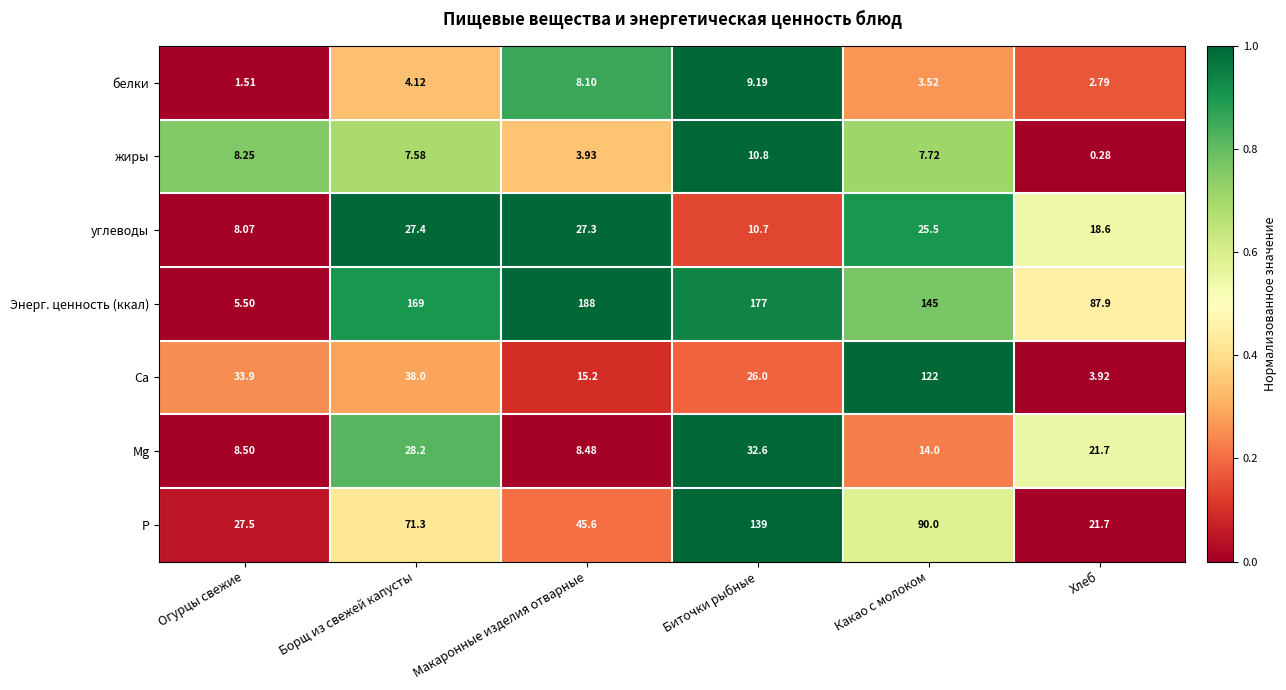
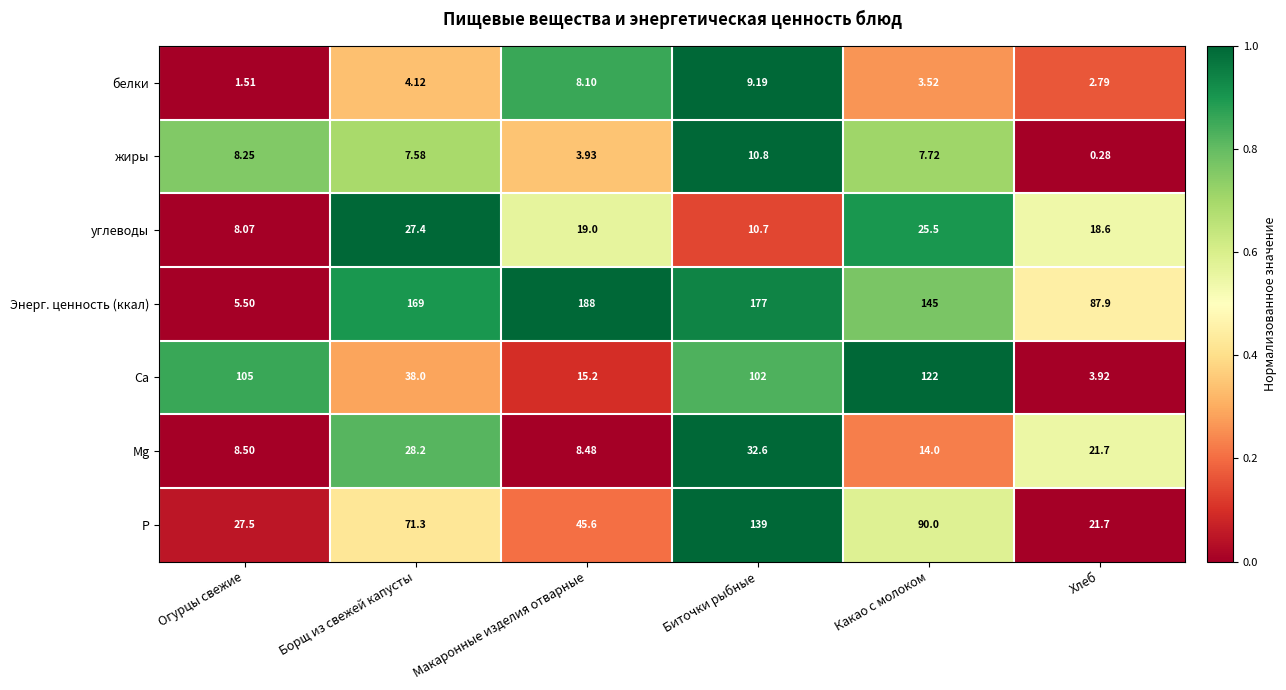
углеводы, Макаронные изделия отварные: 27.3 -> 19.0
Са, Огурцы свежие: 33.9 -> 105
Са, Биточки рыбные: 26.0 -> 102
